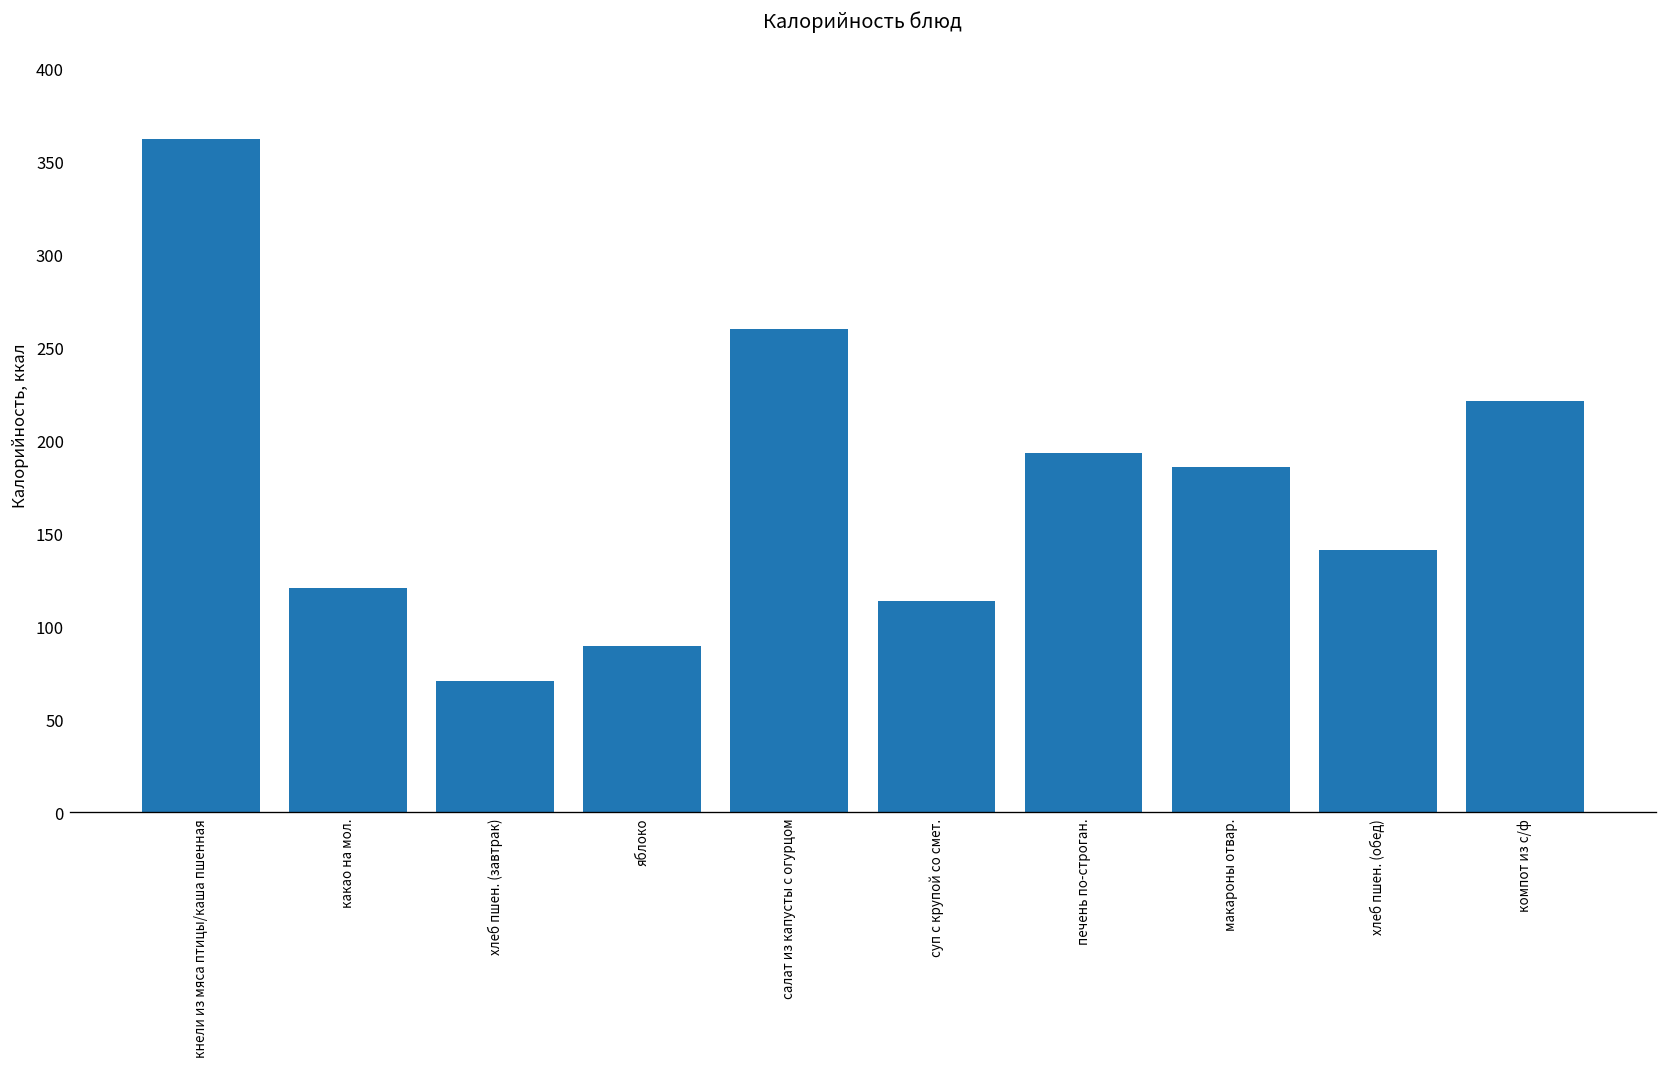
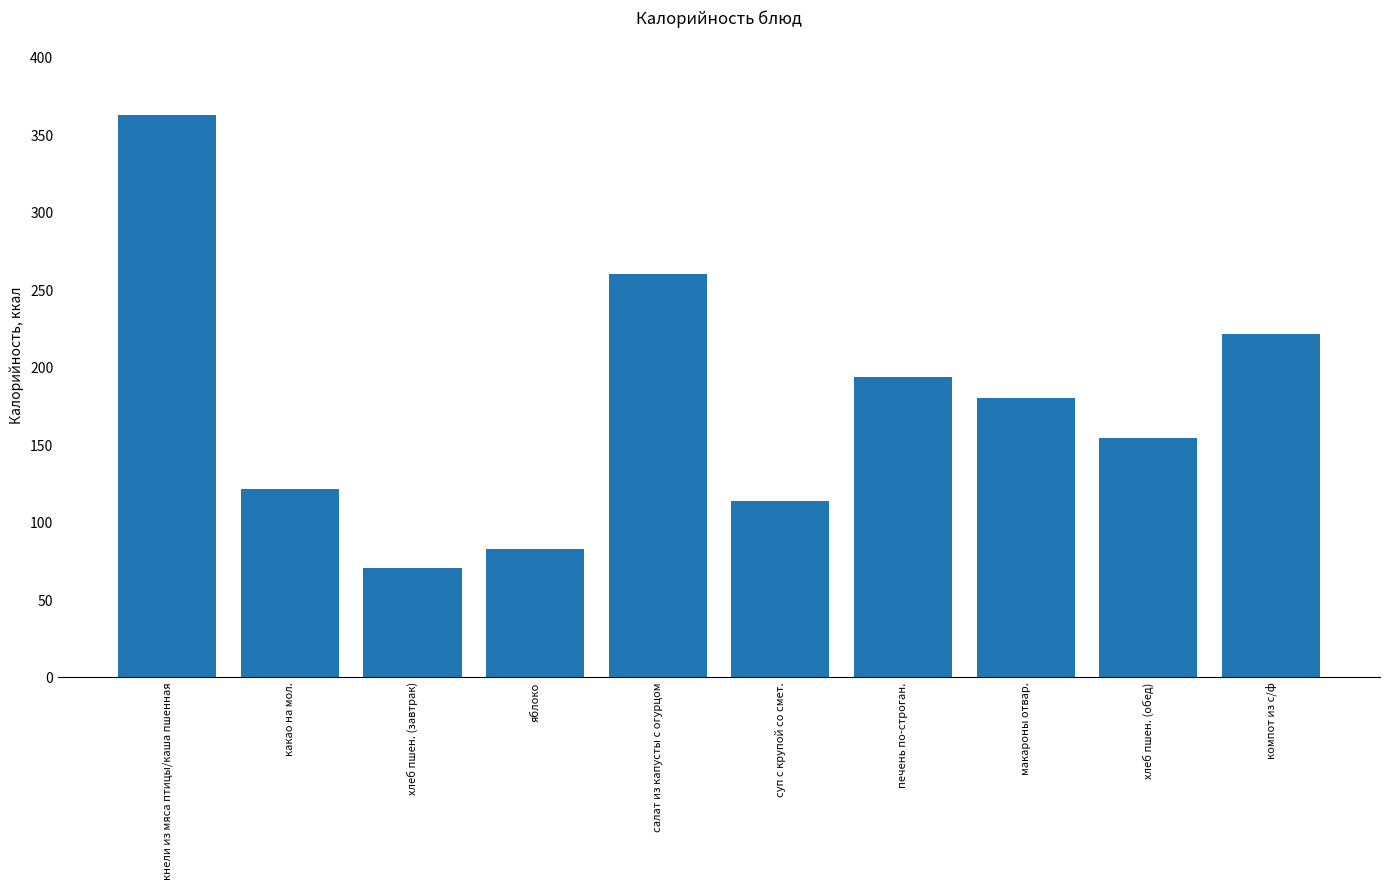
яблоко: 89 -> 82
макароны отвар.: 185 -> 180
хлеб пшен. (обед): 141 -> 154
